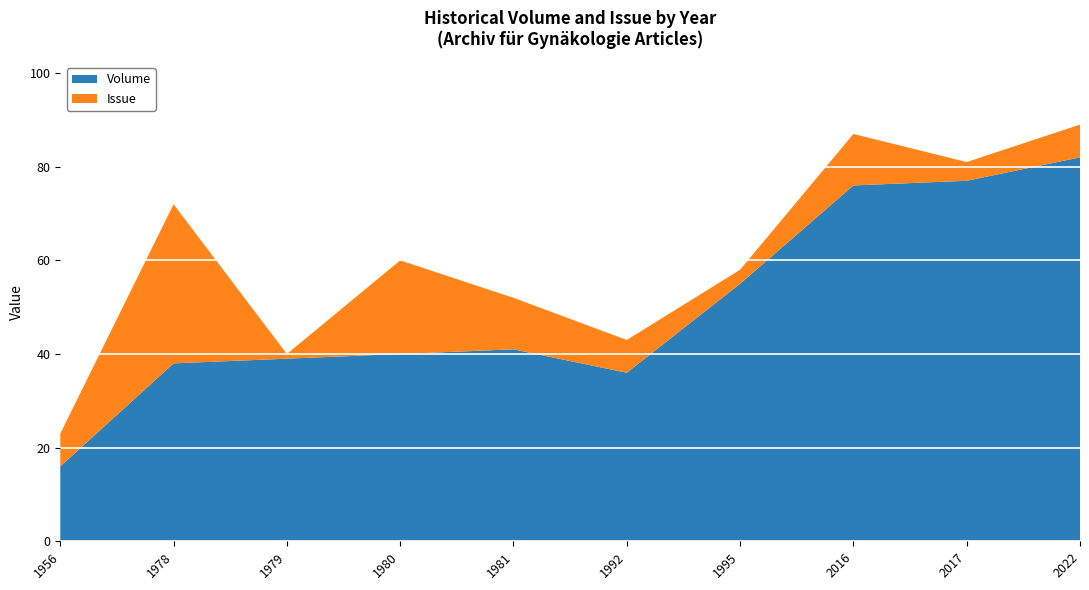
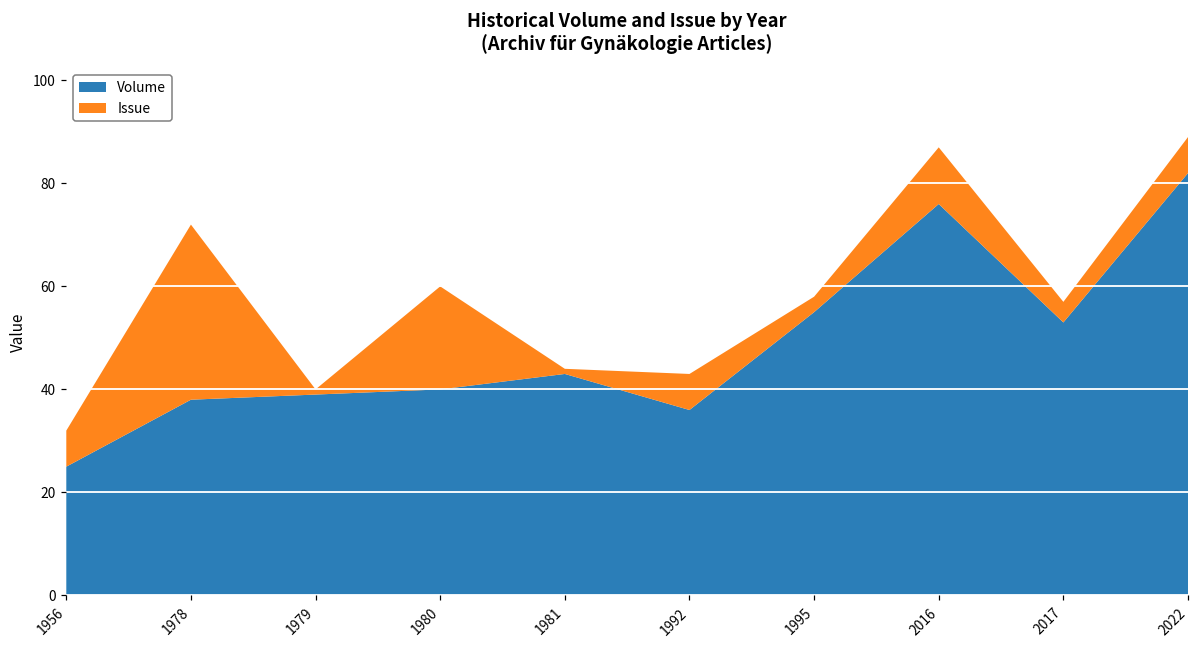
Volume, 1956: 16 -> 25
Volume, 1981: 41 -> 43
Issue, 1981: 11 -> 1
Volume, 2017: 77 -> 53
